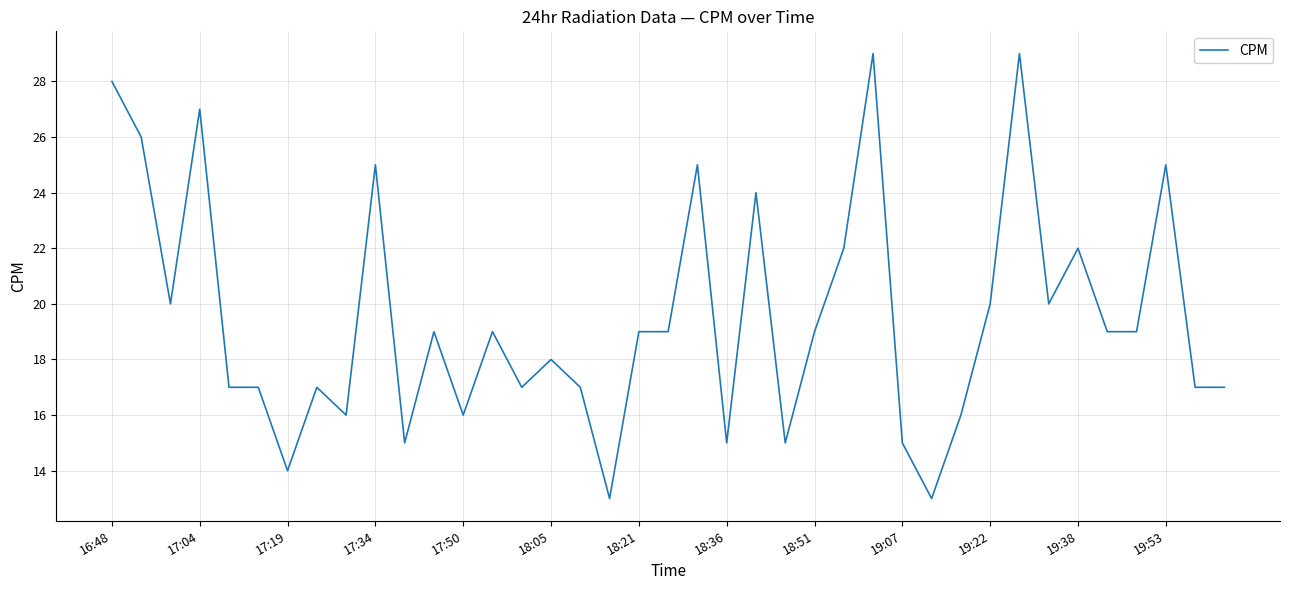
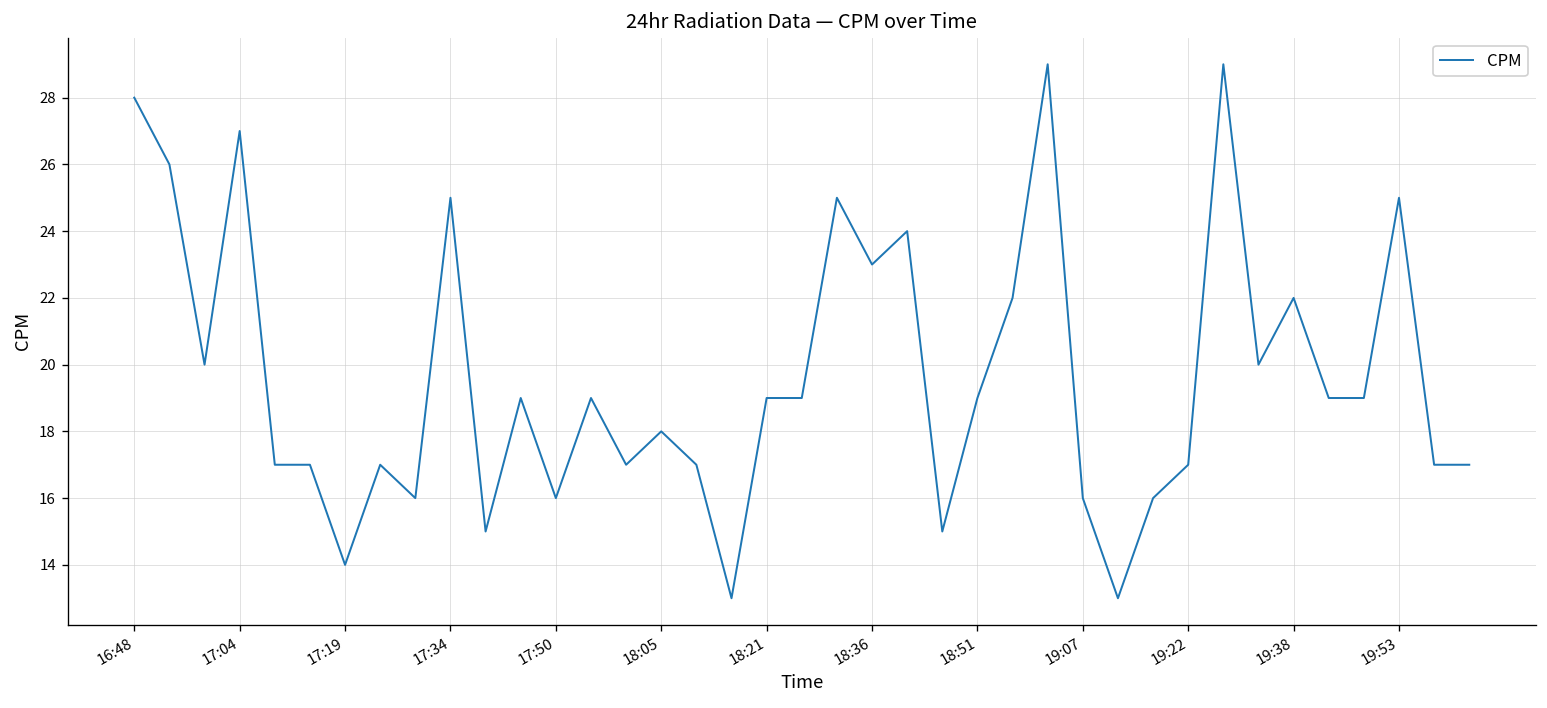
18:36: 15 -> 23
19:07: 15 -> 16
19:22: 20 -> 17
